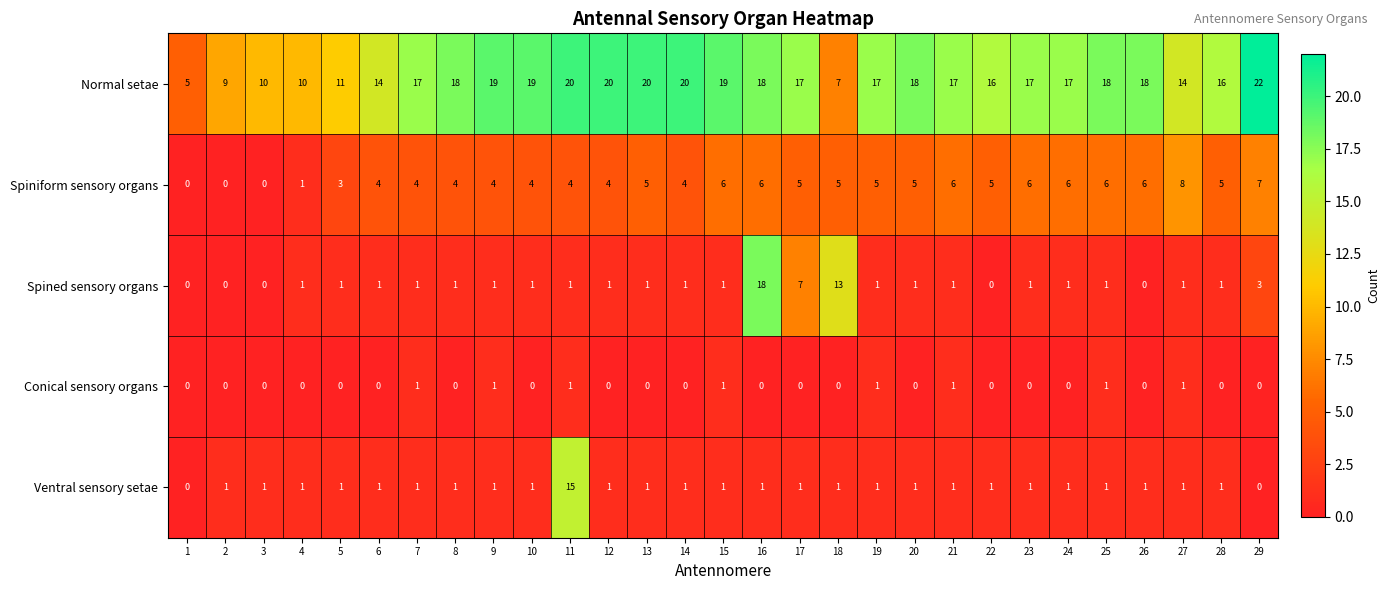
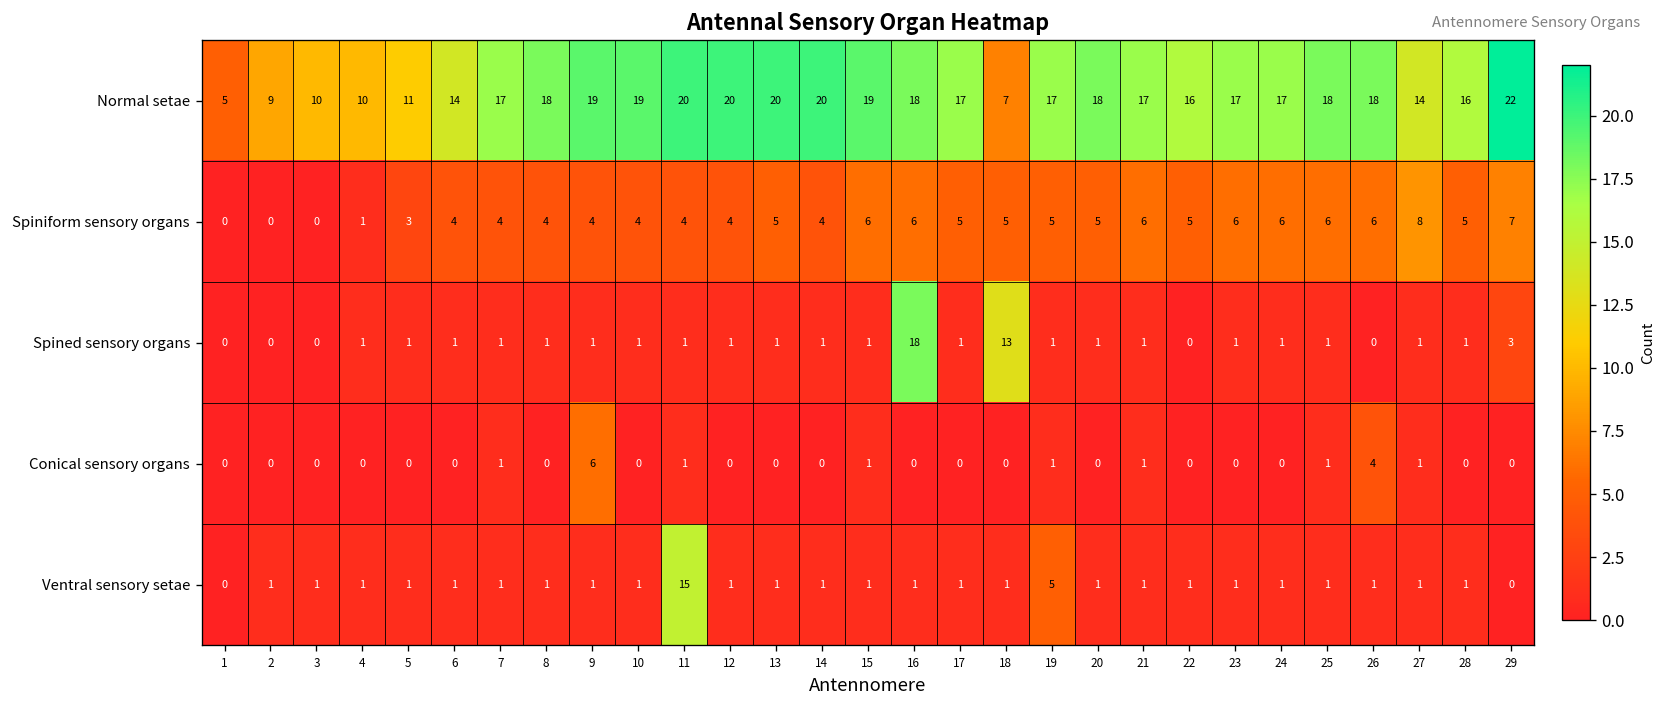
Spined sensory organs, 17: 7 -> 1
Conical sensory organs, 9: 1 -> 6
Conical sensory organs, 26: 0 -> 4
Ventral sensory setae, 19: 1 -> 5
